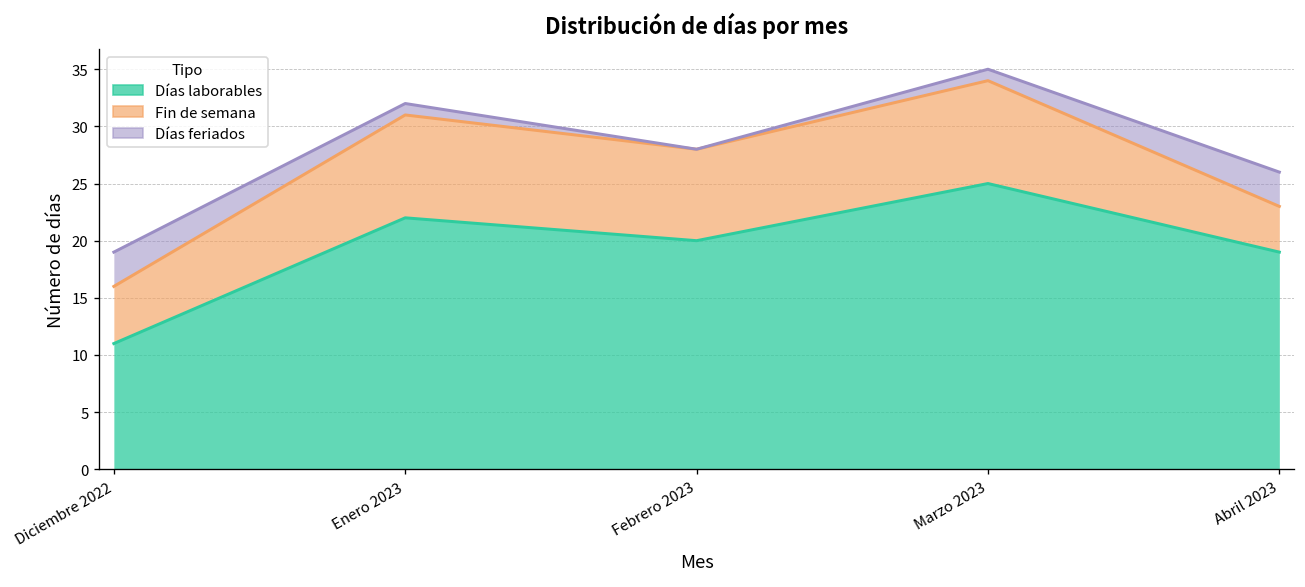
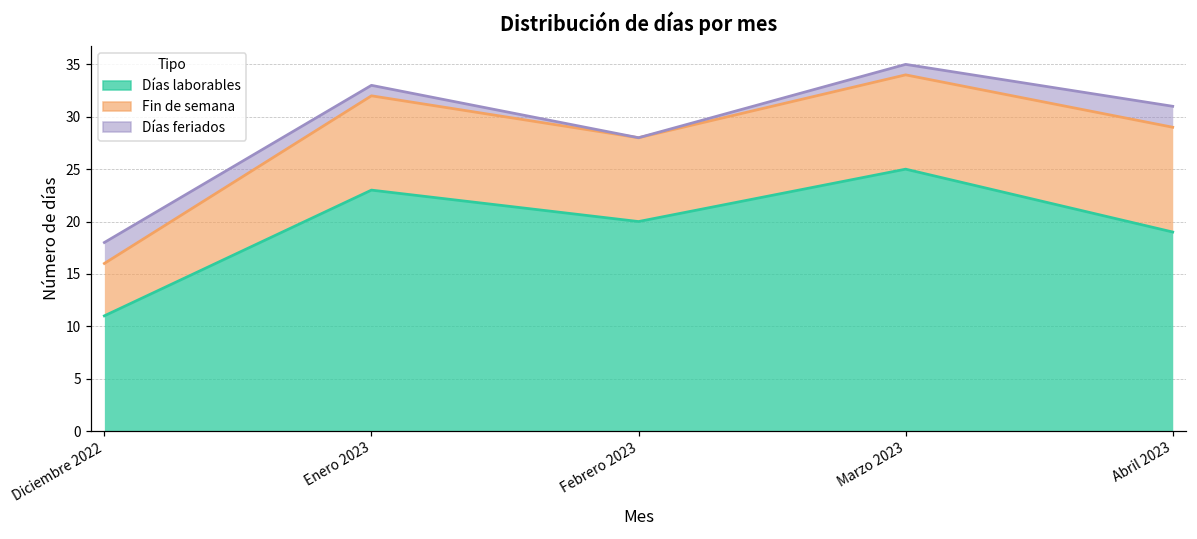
Días feriados, Diciembre 2022: 3 -> 2
Días laborables, Enero 2023: 22 -> 23
Fin de semana, Abril 2023: 4 -> 10
Días feriados, Abril 2023: 3 -> 2
